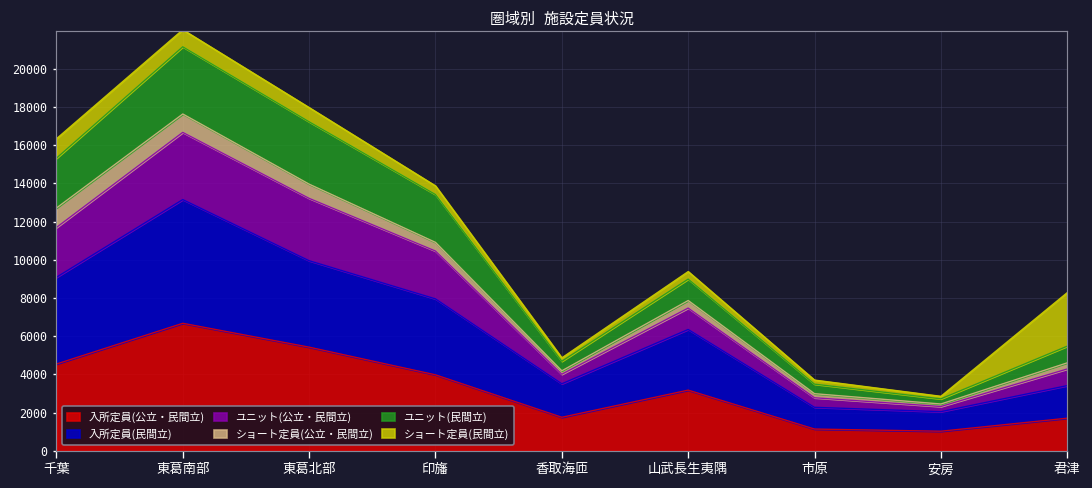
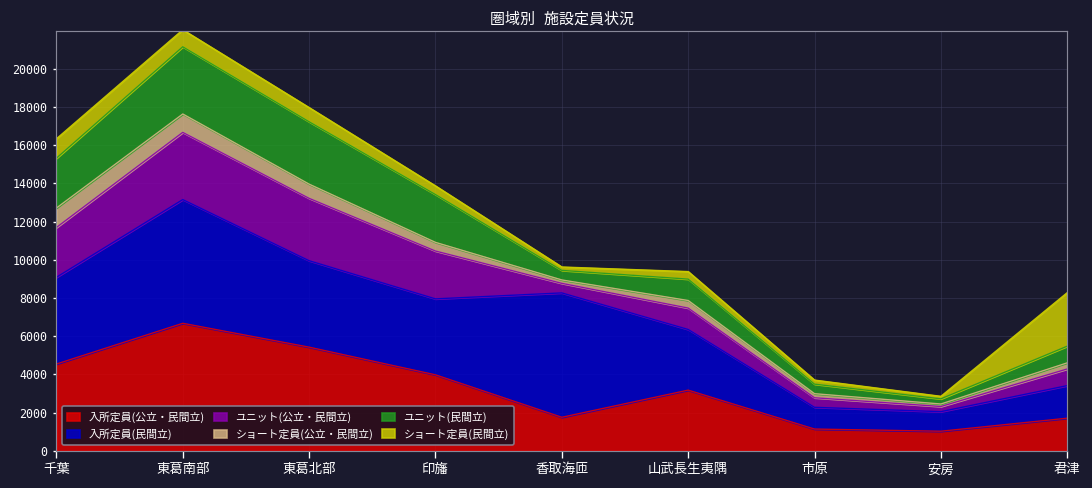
入所定員(民間立), 香取海匝: 1800 -> 6500
